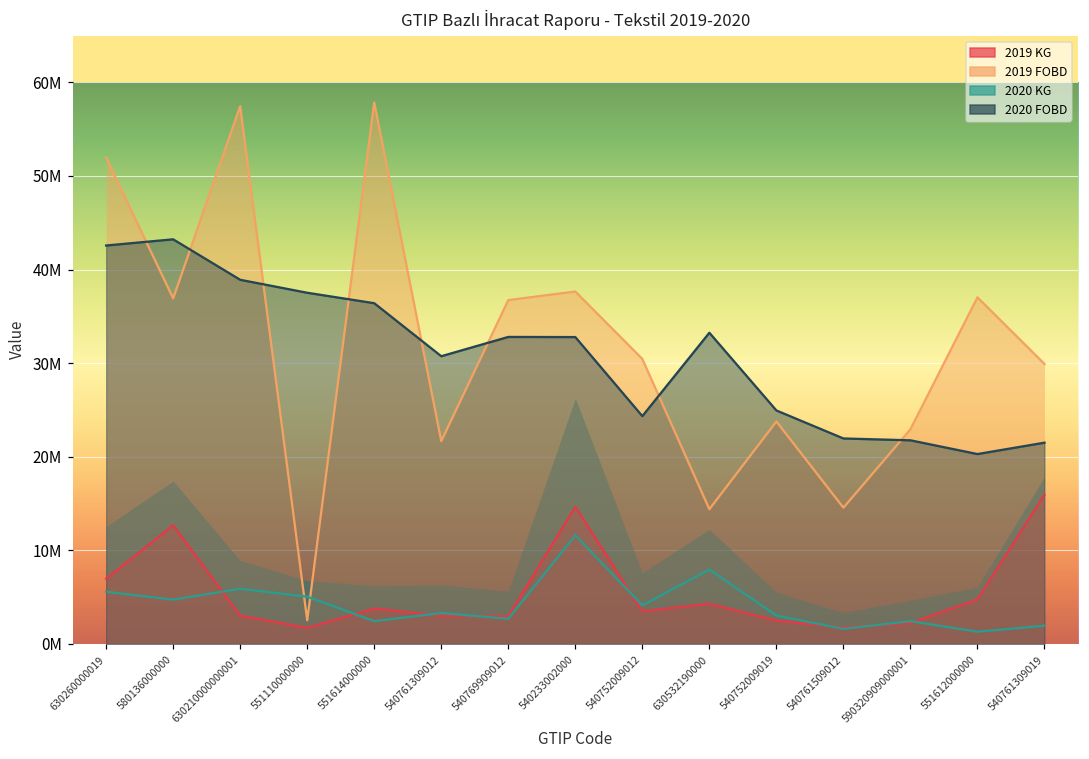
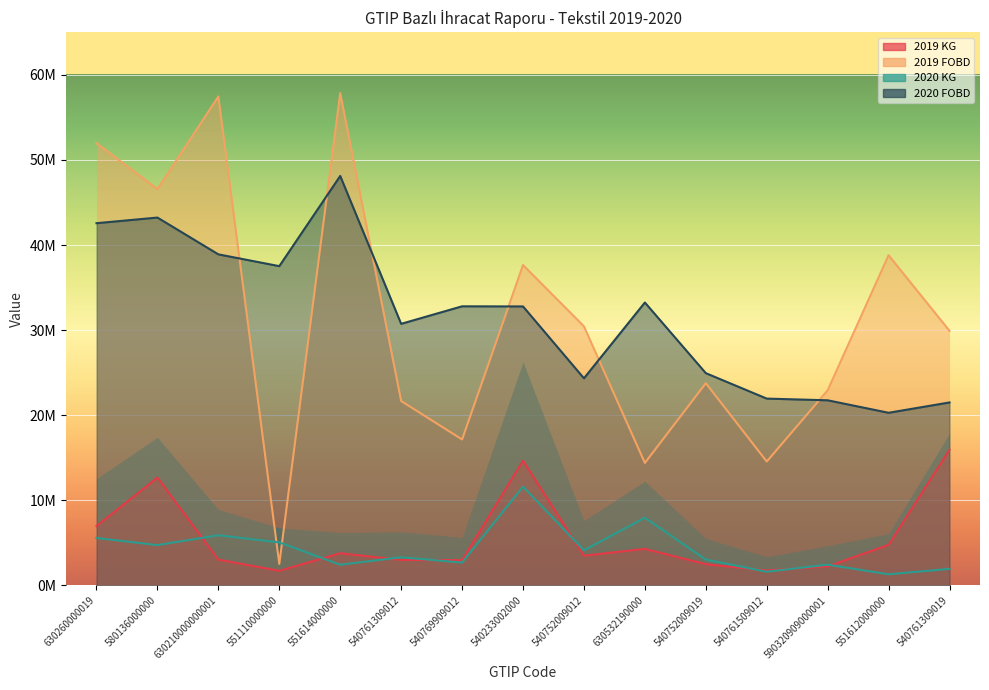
2019 FOBD, 580136000000: 37000000 -> 47000000
2020 FOBD, 551614000000: 36000000 -> 48000000
2019 FOBD, 540769909012: 37000000 -> 17000000
2019 FOBD, 551612000000: 37000000 -> 39000000
